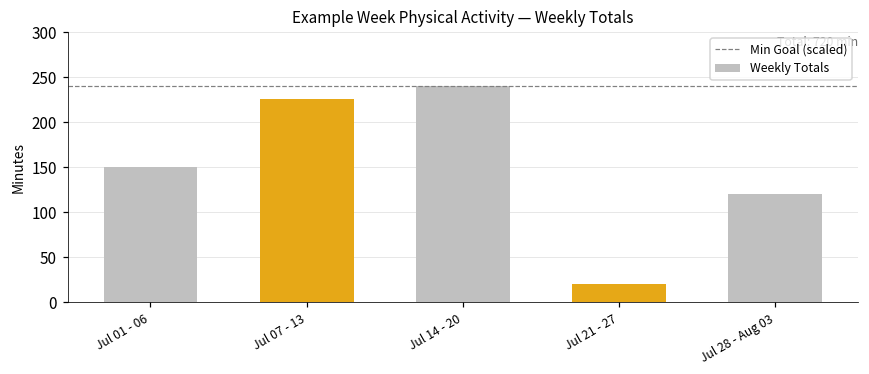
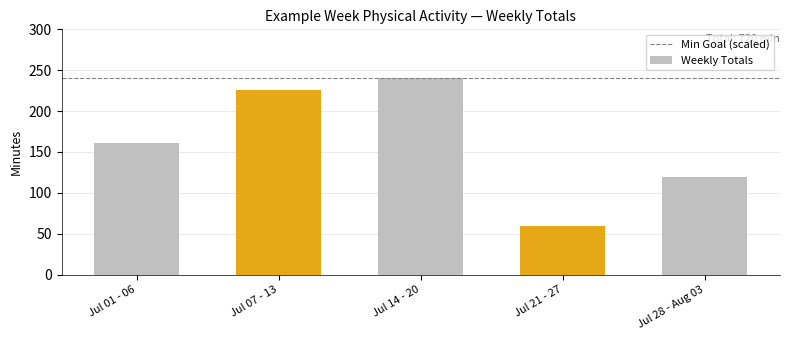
Jul 01 - 06: 150 -> 160
Jul 21 - 27: 20 -> 60
